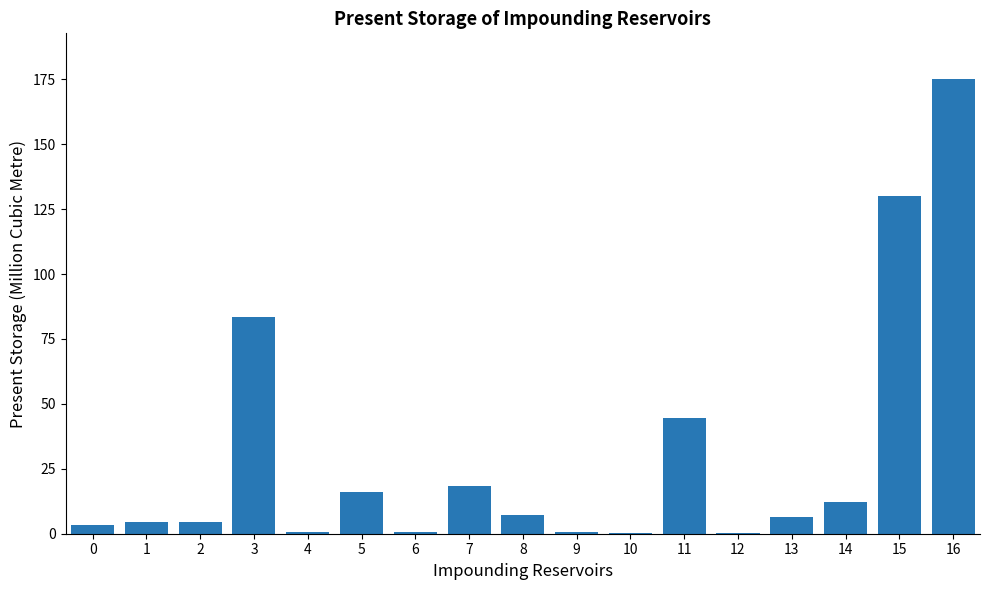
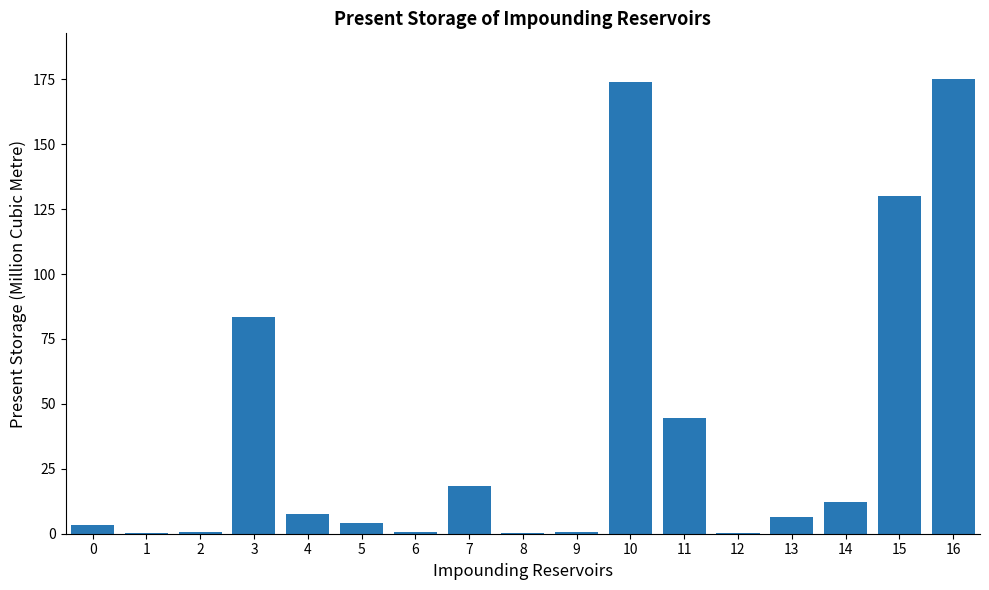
1: 4 -> 0
2: 4 -> 1
4: 0 -> 8
5: 16 -> 4
8: 7 -> 0
10: 0 -> 174
